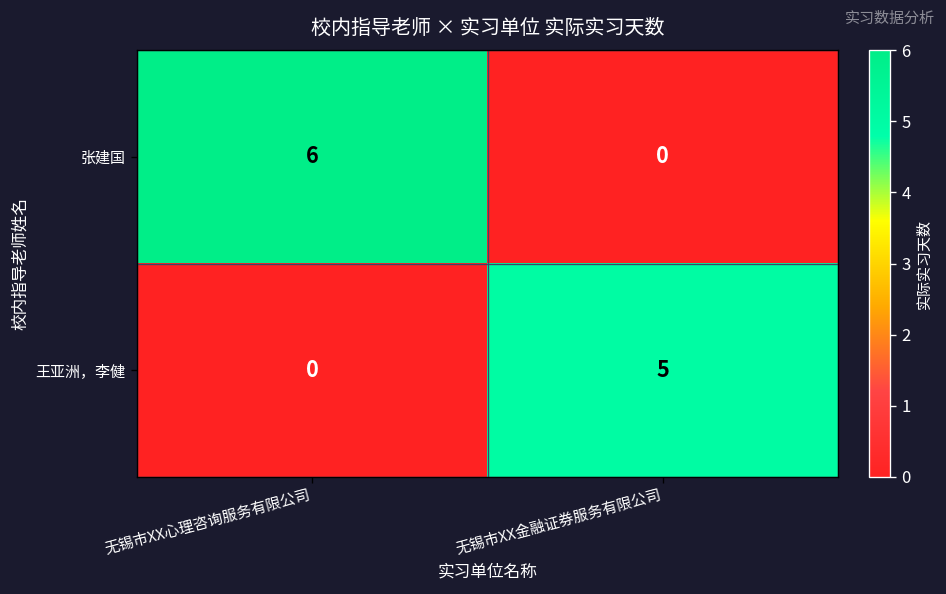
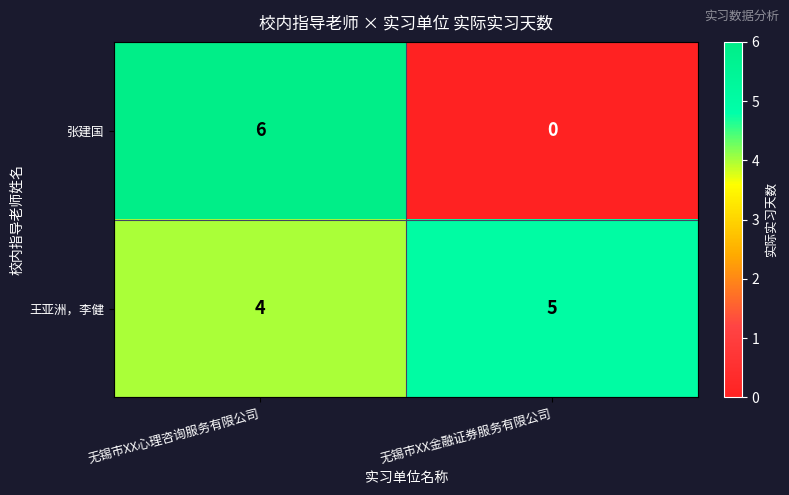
王亚洲，李健, 无锡市XX心理咨询服务有限公司: 0 -> 4
